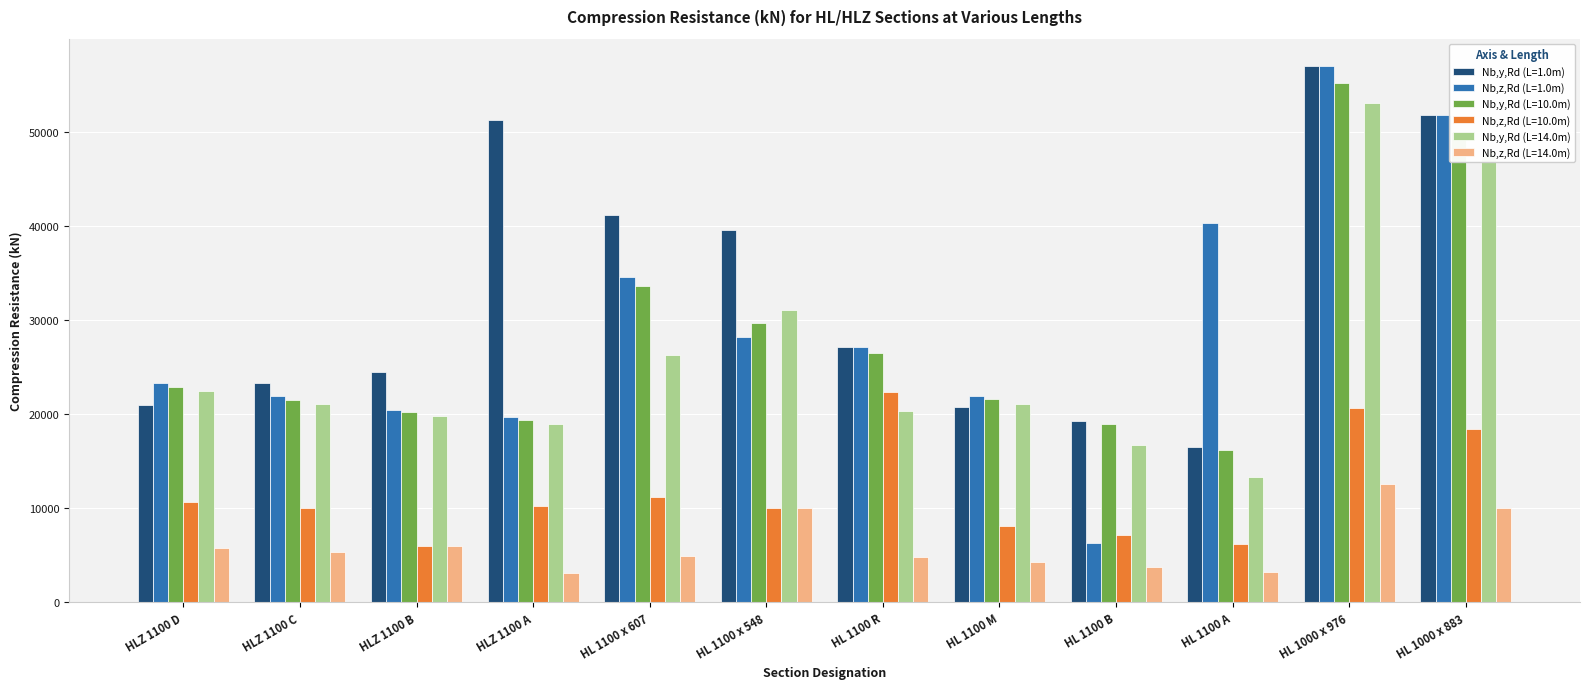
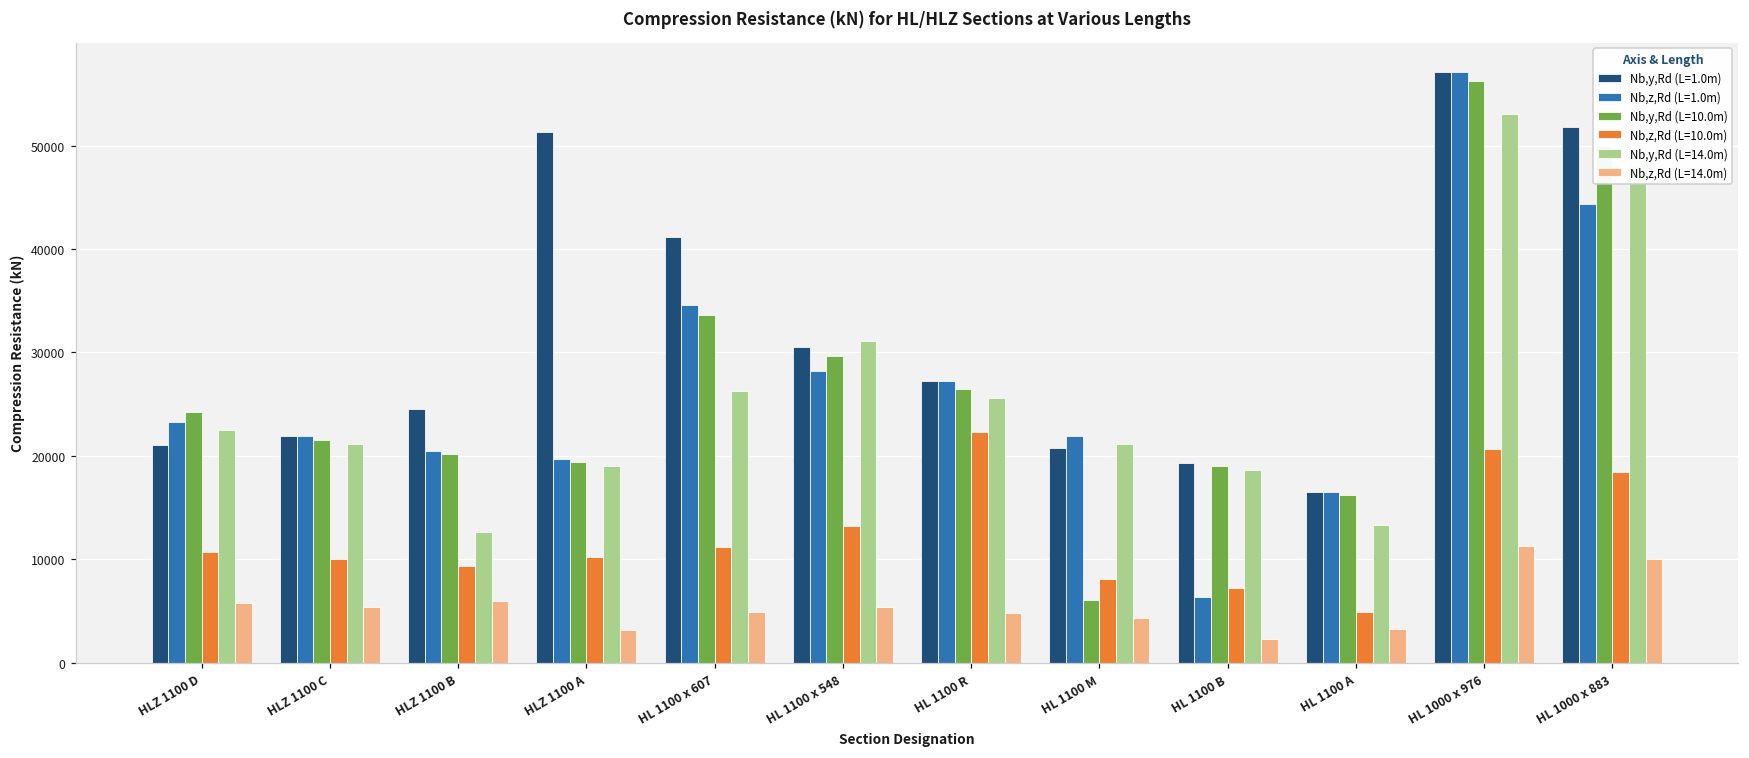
Nb,y,Rd (L=10.0m), HLZ 1100 D: 23000 -> 24000
Nb,y,Rd (L=1.0m), HLZ 1100 C: 23000 -> 22000
Nb,z,Rd (L=10.0m), HLZ 1100 B: 6000 -> 9000
Nb,y,Rd (L=14.0m), HLZ 1100 B: 20000 -> 13000
Nb,y,Rd (L=1.0m), HL 1100 x 548: 40000 -> 31000
Nb,z,Rd (L=10.0m), HL 1100 x 548: 10000 -> 13000
Nb,z,Rd (L=14.0m), HL 1100 x 548: 10000 -> 5000
Nb,y,Rd (L=14.0m), HL 1100 R: 20000 -> 26000
Nb,y,Rd (L=10.0m), HL 1100 M: 22000 -> 6000
Nb,y,Rd (L=14.0m), HL 1100 B: 17000 -> 19000
Nb,z,Rd (L=14.0m), HL 1100 B: 4000 -> 2000
Nb,z,Rd (L=1.0m), HL 1100 A: 40000 -> 17000
Nb,z,Rd (L=10.0m), HL 1100 A: 6000 -> 5000
Nb,y,Rd (L=10.0m), HL 1000 x 976: 55000 -> 56000
Nb,z,Rd (L=14.0m), HL 1000 x 976: 13000 -> 11000
Nb,z,Rd (L=1.0m), HL 1000 x 883: 52000 -> 44000
